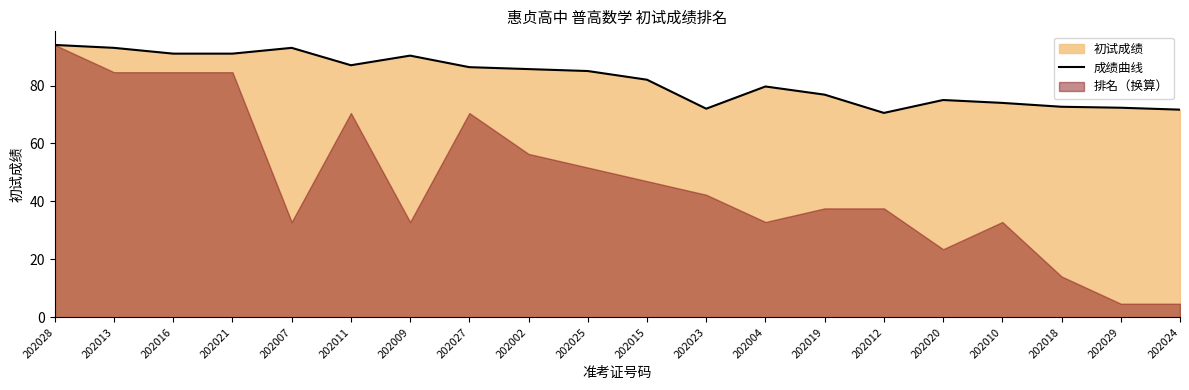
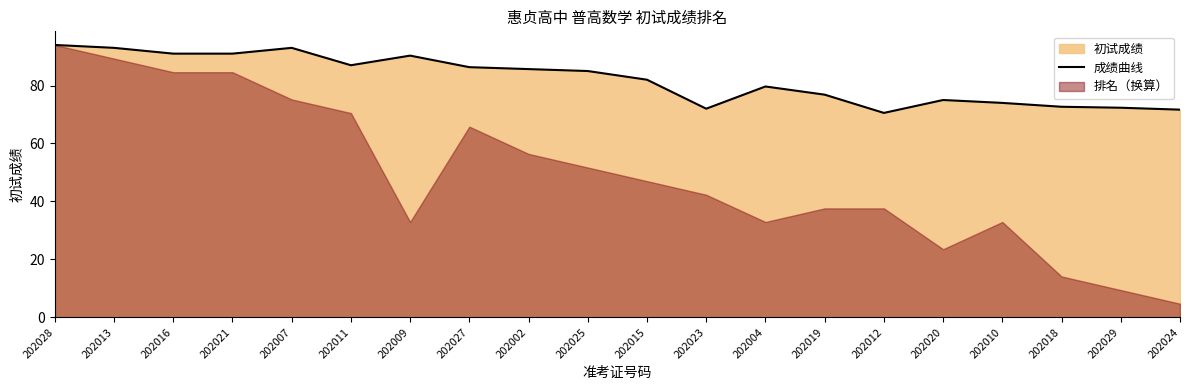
排名（换算）, 202013: 85 -> 89
排名（换算）, 202007: 33 -> 75
排名（换算）, 202027: 71 -> 66
排名（换算）, 202029: 5 -> 9
